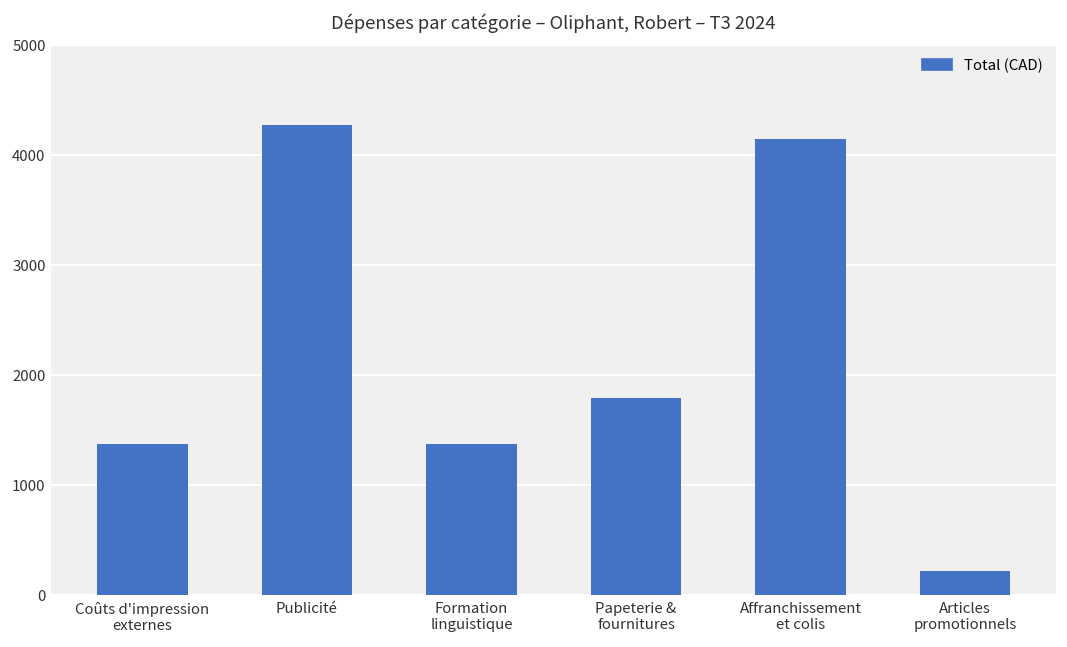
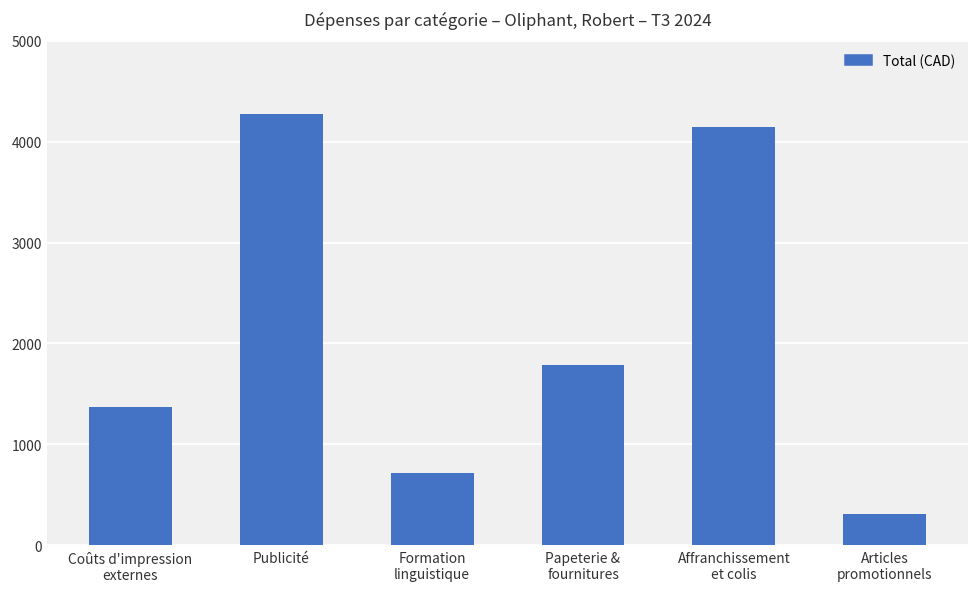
Formation linguistique: 1400 -> 700
Articles promotionnels: 200 -> 300
